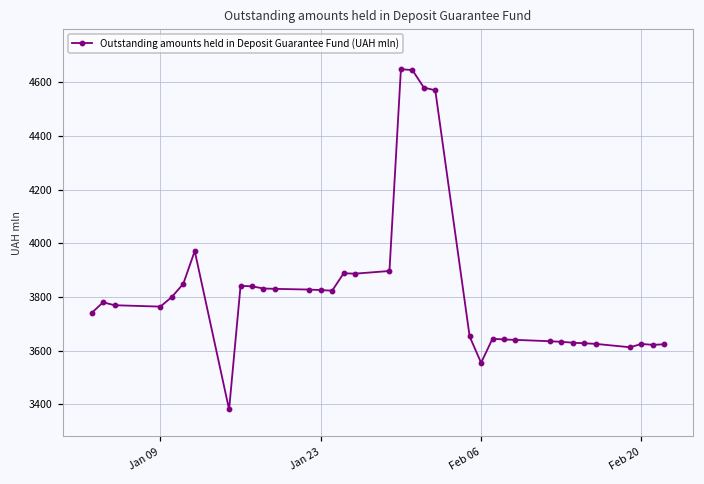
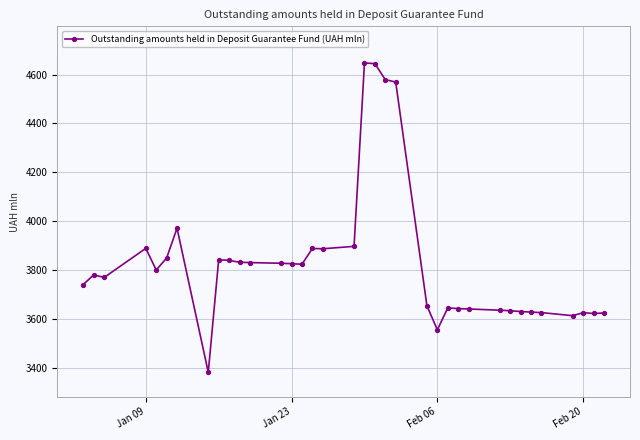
Jan 09: 3760 -> 3890
